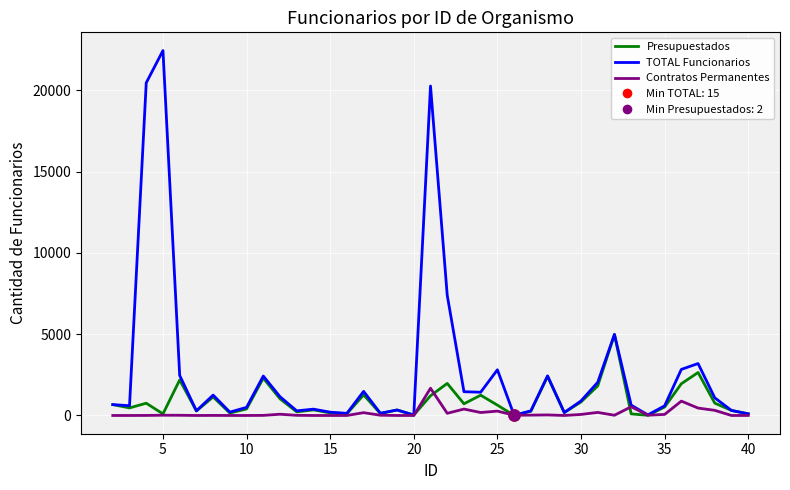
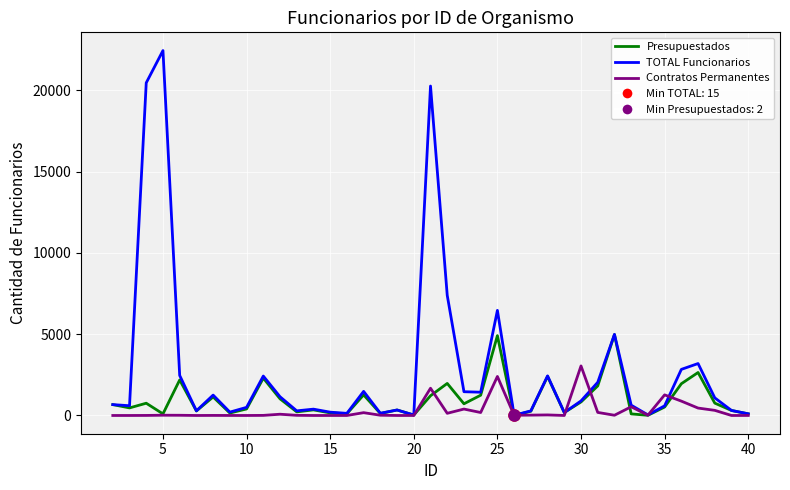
Presupuestados, 25: 600 -> 4900
TOTAL Funcionarios, 25: 2800 -> 6500
Contratos Permanentes, 25: 300 -> 2400
Contratos Permanentes, 30: 100 -> 3000
Contratos Permanentes, 35: 100 -> 1300
